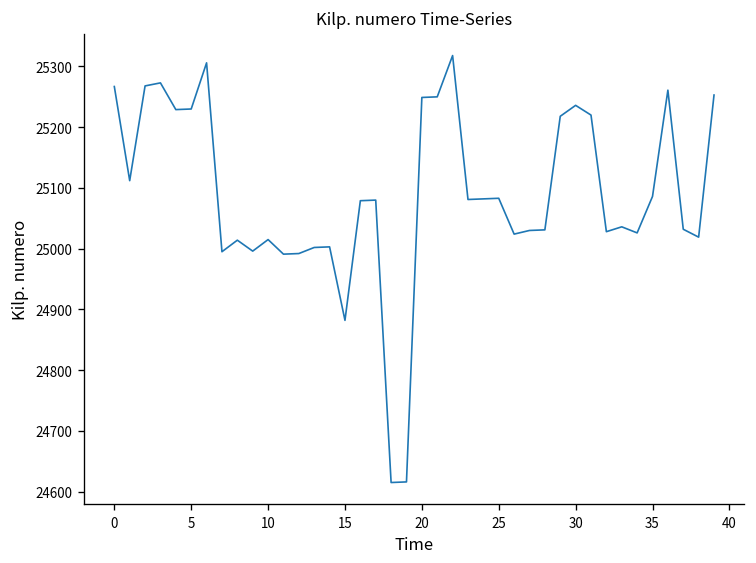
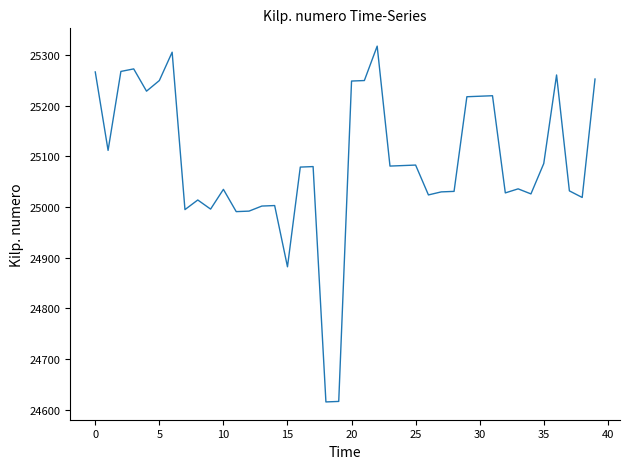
5: 25230 -> 25250
10: 25020 -> 25040
30: 25240 -> 25220
